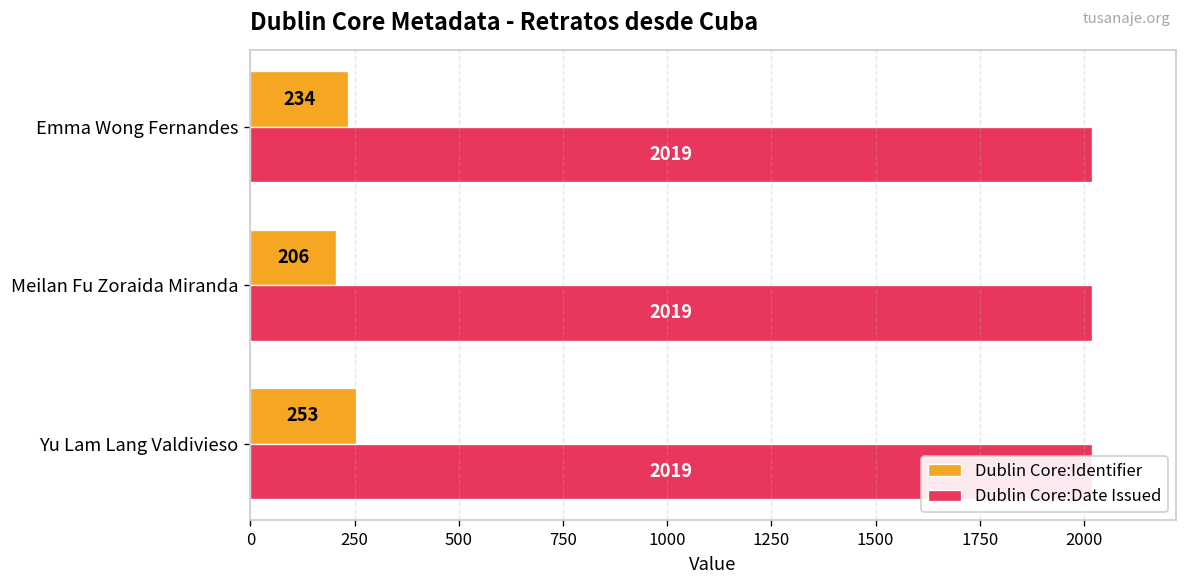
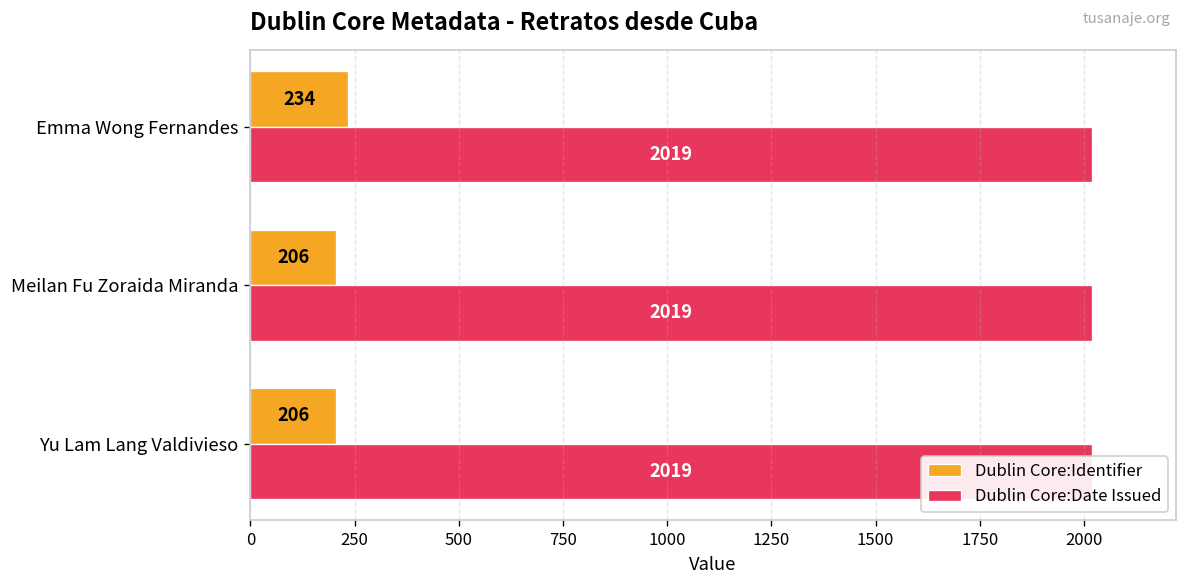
Dublin Core:Identifier, Yu Lam Lang Valdivieso: 253 -> 206
